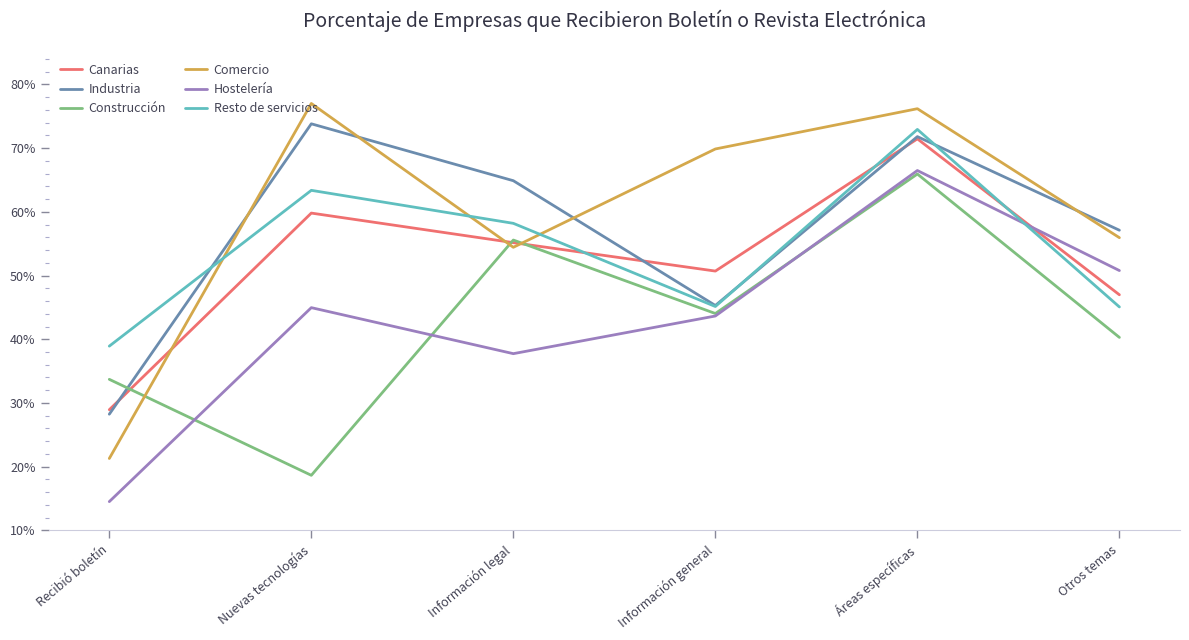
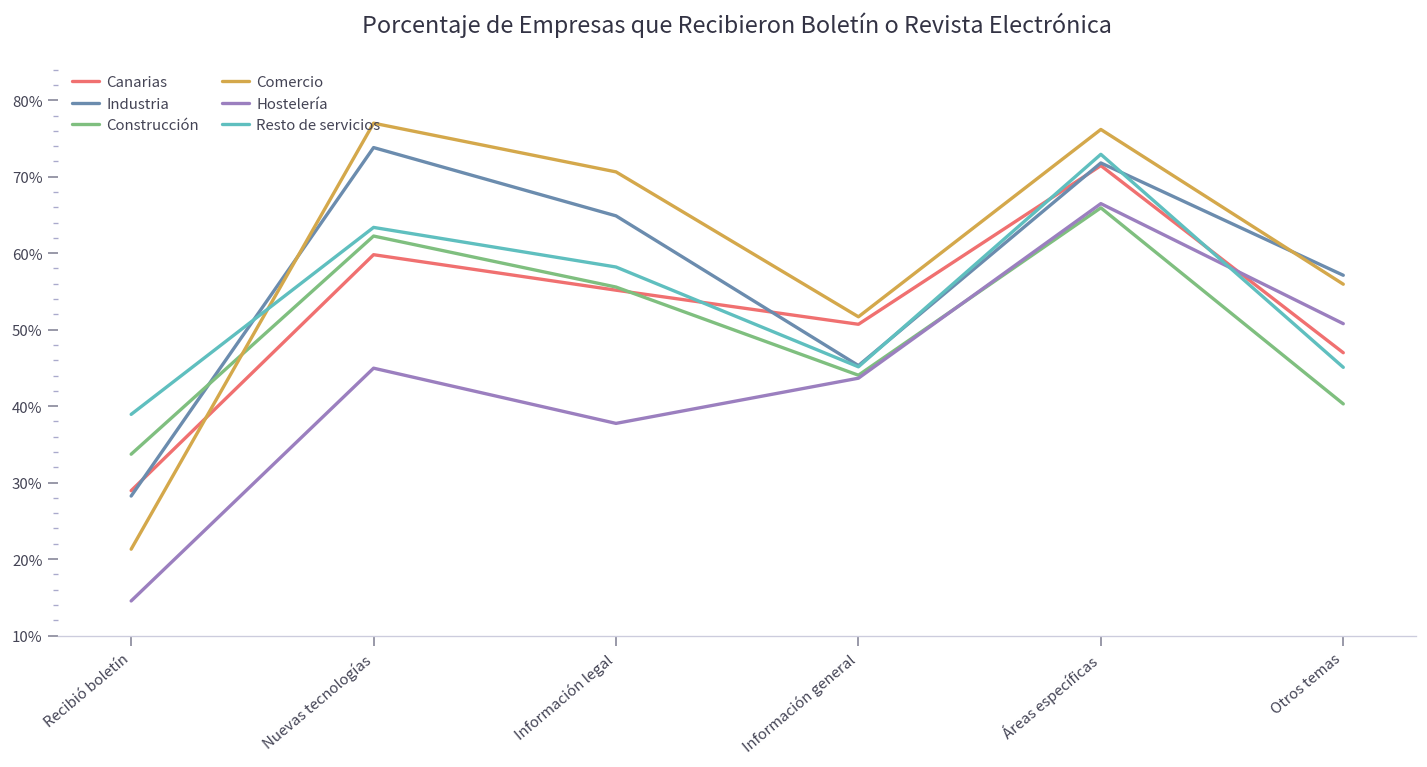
Construcción, Nuevas tecnologías: 19% -> 62%
Comercio, Información legal: 54% -> 71%
Comercio, Información general: 70% -> 52%
